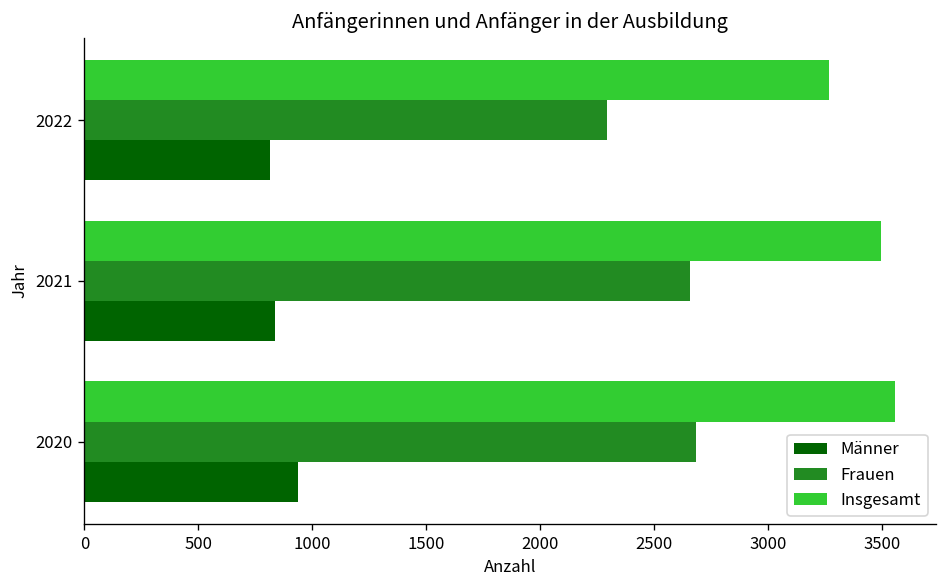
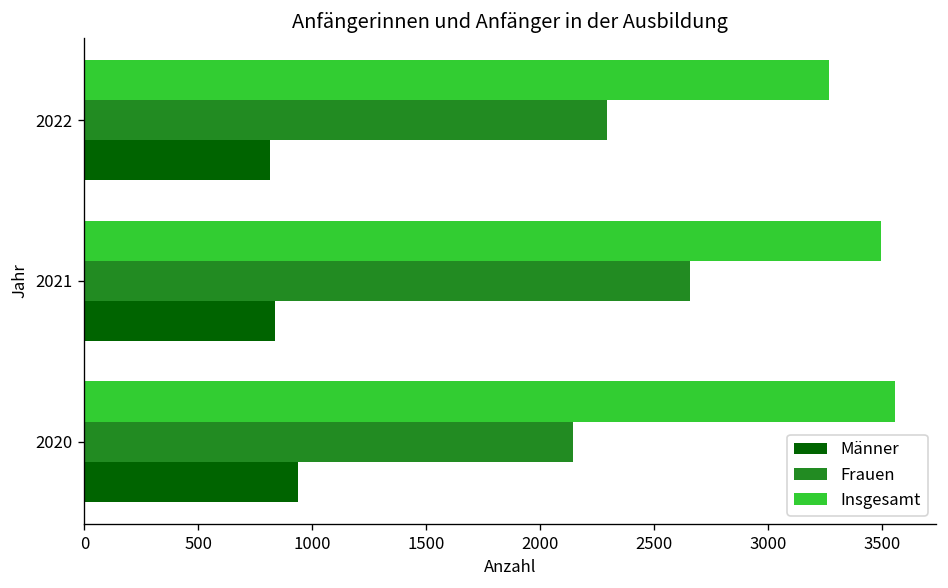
Frauen, 2020: 2690 -> 2140
